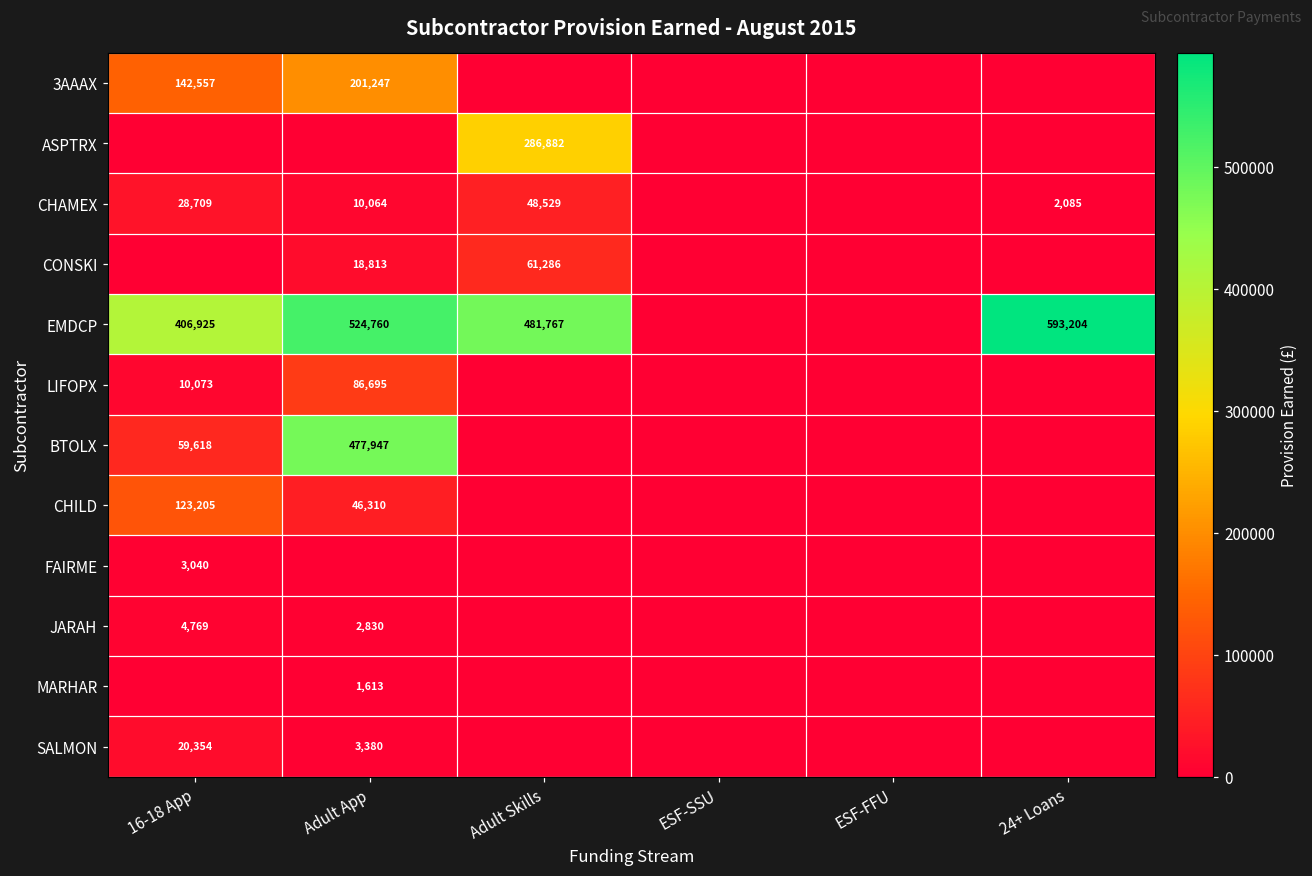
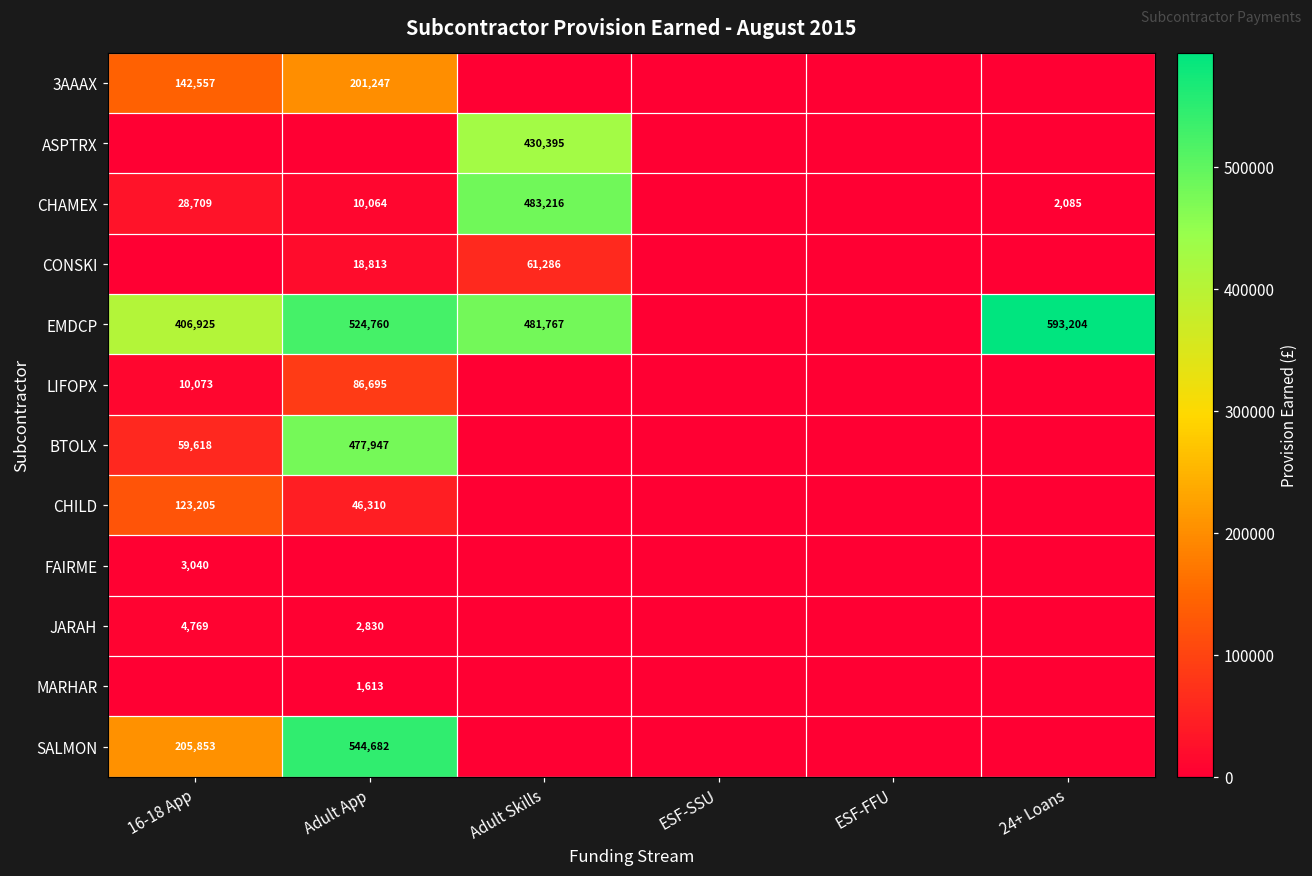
ASPTRX, Adult Skills: 286,882 -> 430,395
CHAMEX, Adult Skills: 48,529 -> 483,216
SALMON, 16-18 App: 20,354 -> 205,853
SALMON, Adult App: 3,380 -> 544,682
